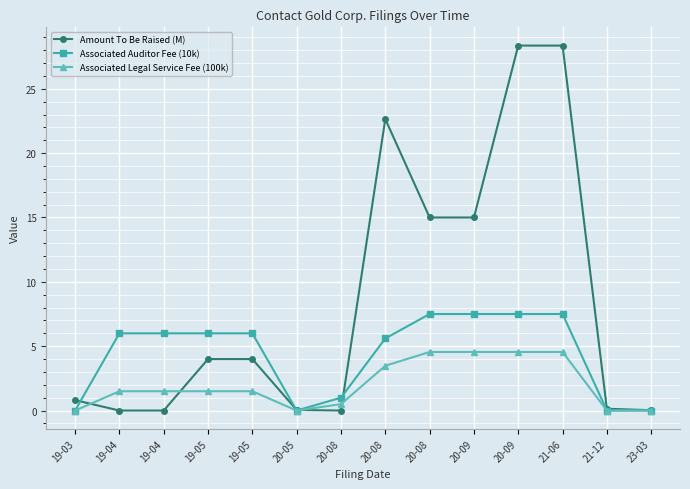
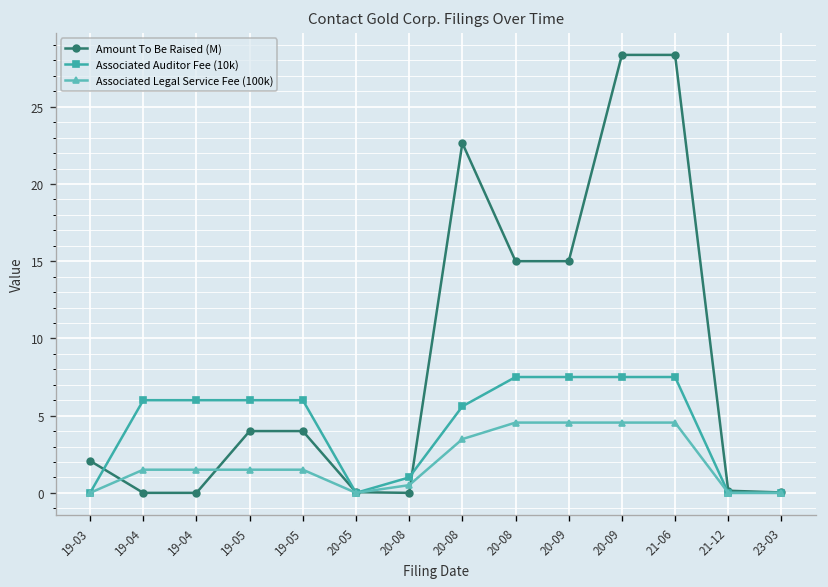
Amount To Be Raised (M), 19-03: 0.8 -> 2.1
